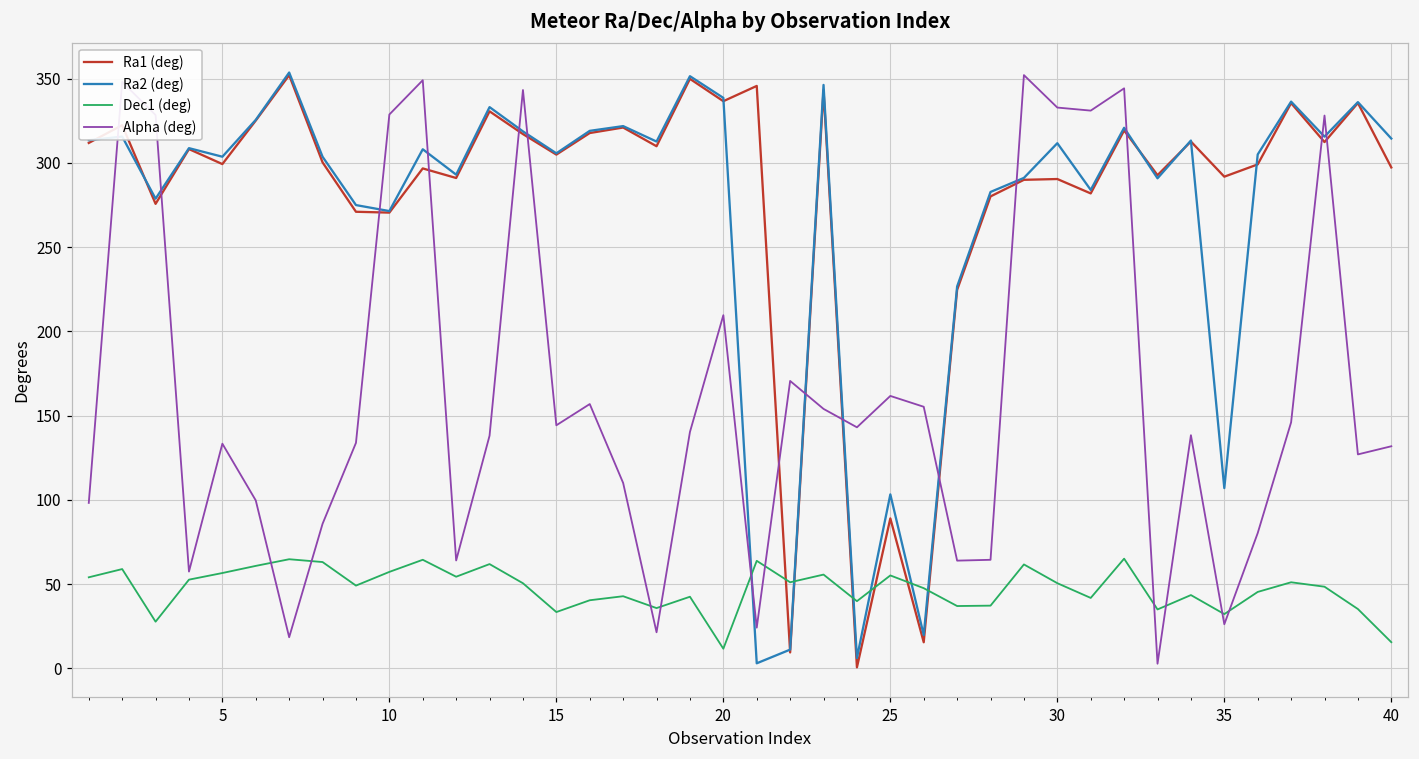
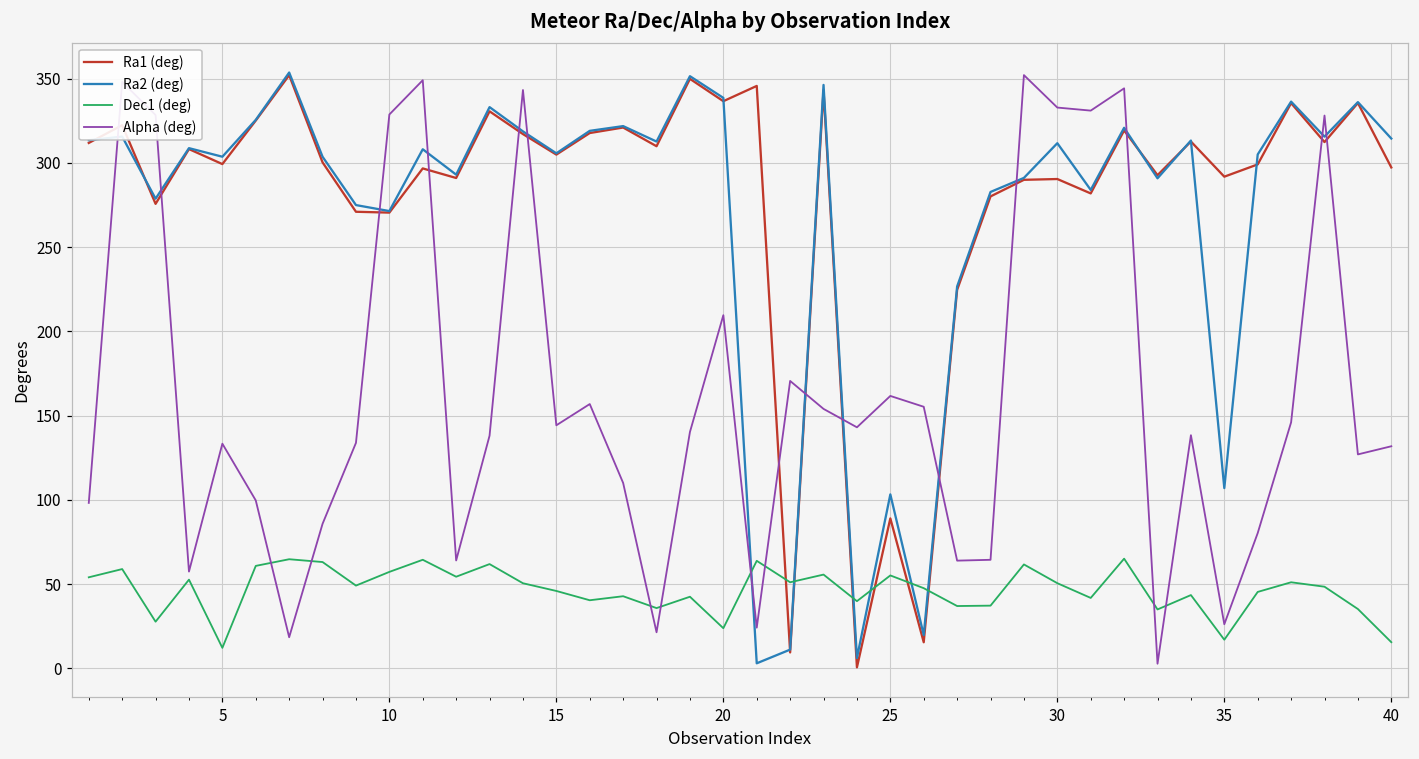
Dec1 (deg), 5: 57 -> 12
Dec1 (deg), 15: 33 -> 46
Dec1 (deg), 20: 12 -> 24
Dec1 (deg), 35: 32 -> 17
